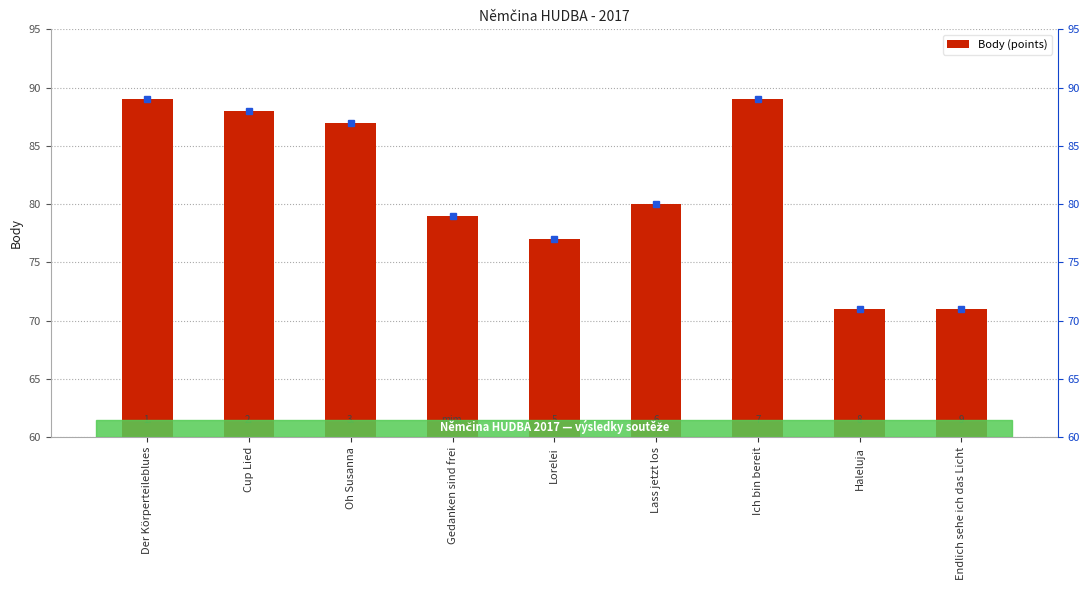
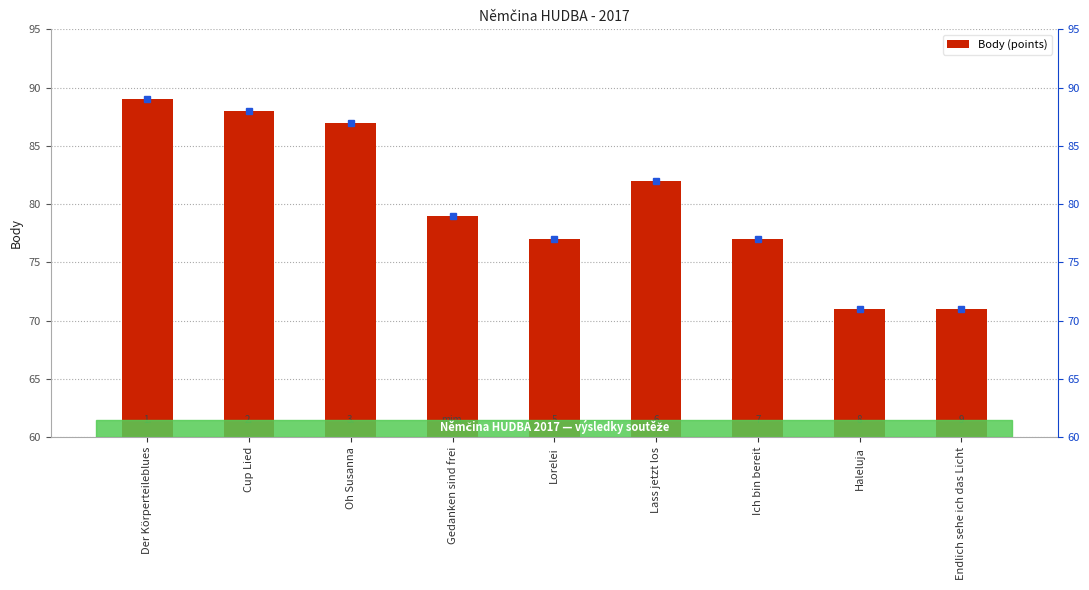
Body (points), Lass jetzt los: 80 -> 82
Body (points), Ich bin bereit: 89 -> 77
